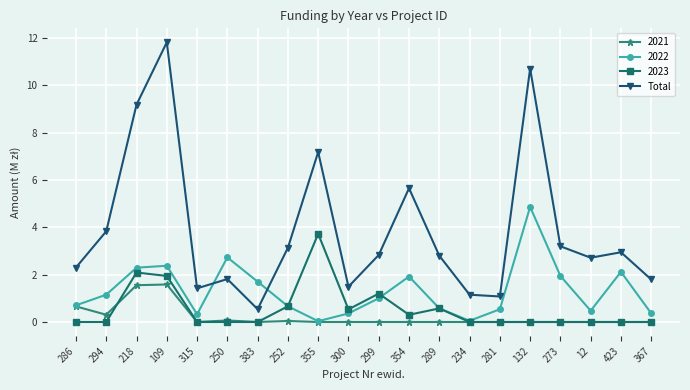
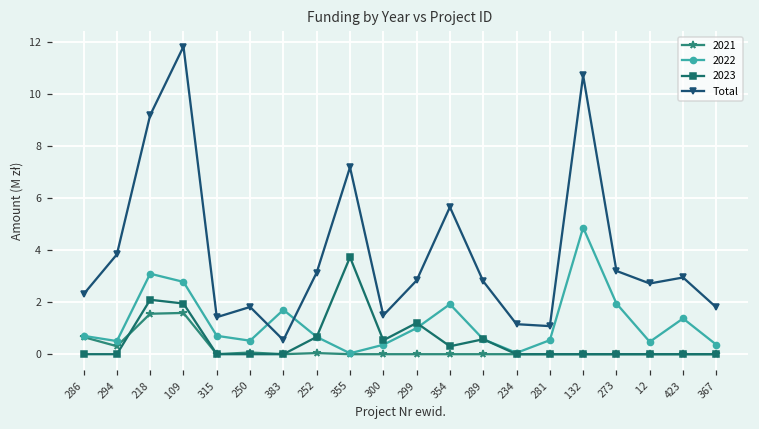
2022, 294: 1.2 -> 0.5
2022, 218: 2.3 -> 3.1
2022, 109: 2.4 -> 2.8
2022, 315: 0.3 -> 0.7
2022, 250: 2.7 -> 0.5
2022, 423: 2.1 -> 1.4
